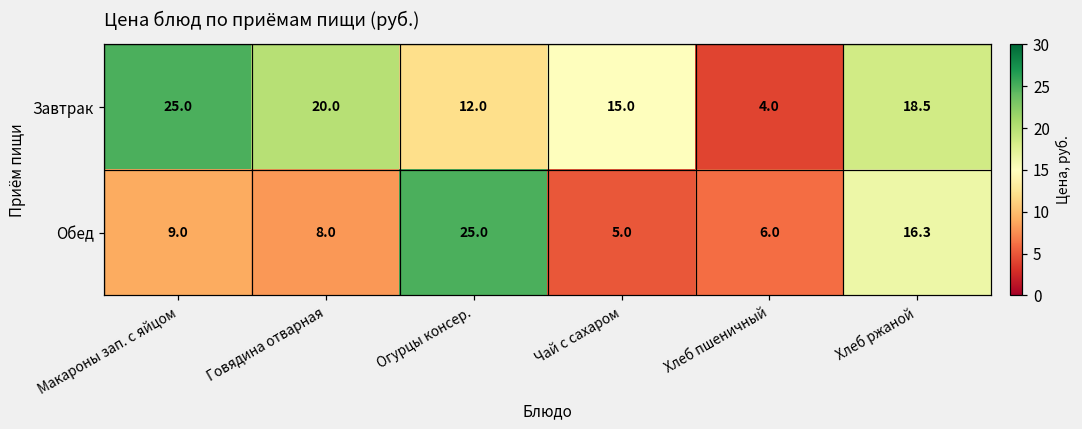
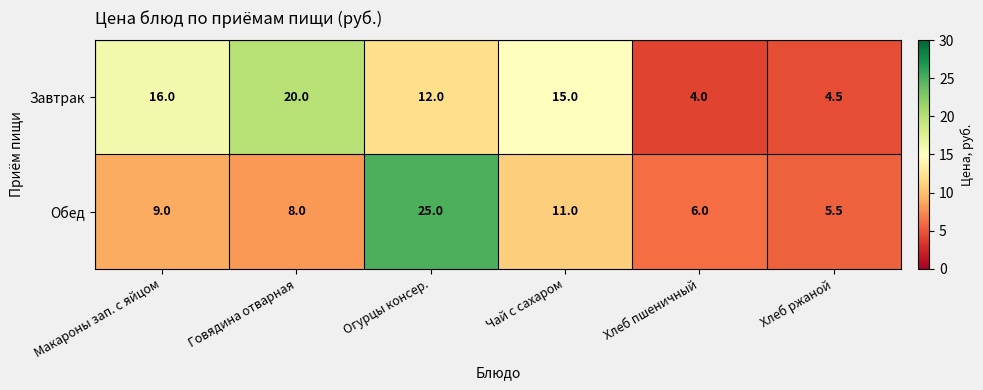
Завтрак, Макароны зап. с яйцом: 25.0 -> 16.0
Завтрак, Хлеб ржаной: 18.5 -> 4.5
Обед, Чай с сахаром: 5.0 -> 11.0
Обед, Хлеб ржаной: 16.3 -> 5.5
